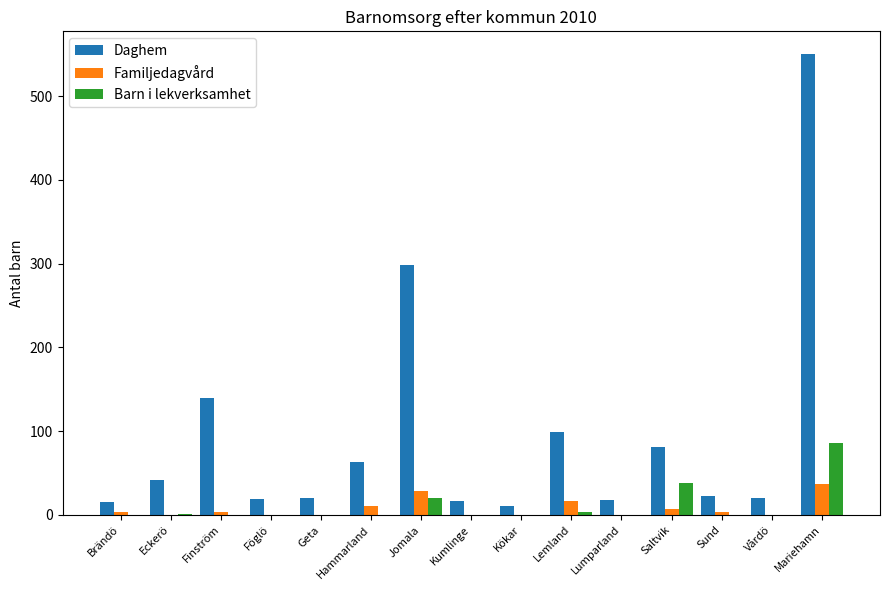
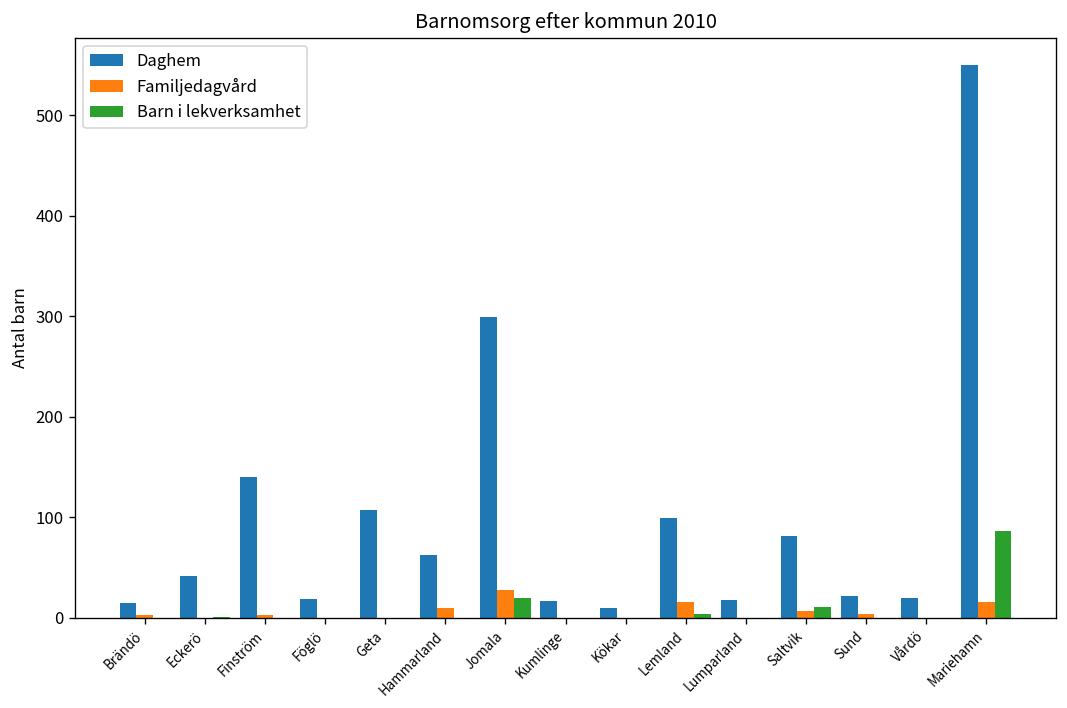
Daghem, Geta: 20 -> 110
Barn i lekverksamhet, Saltvik: 40 -> 10
Familjedagvård, Mariehamn: 40 -> 20
